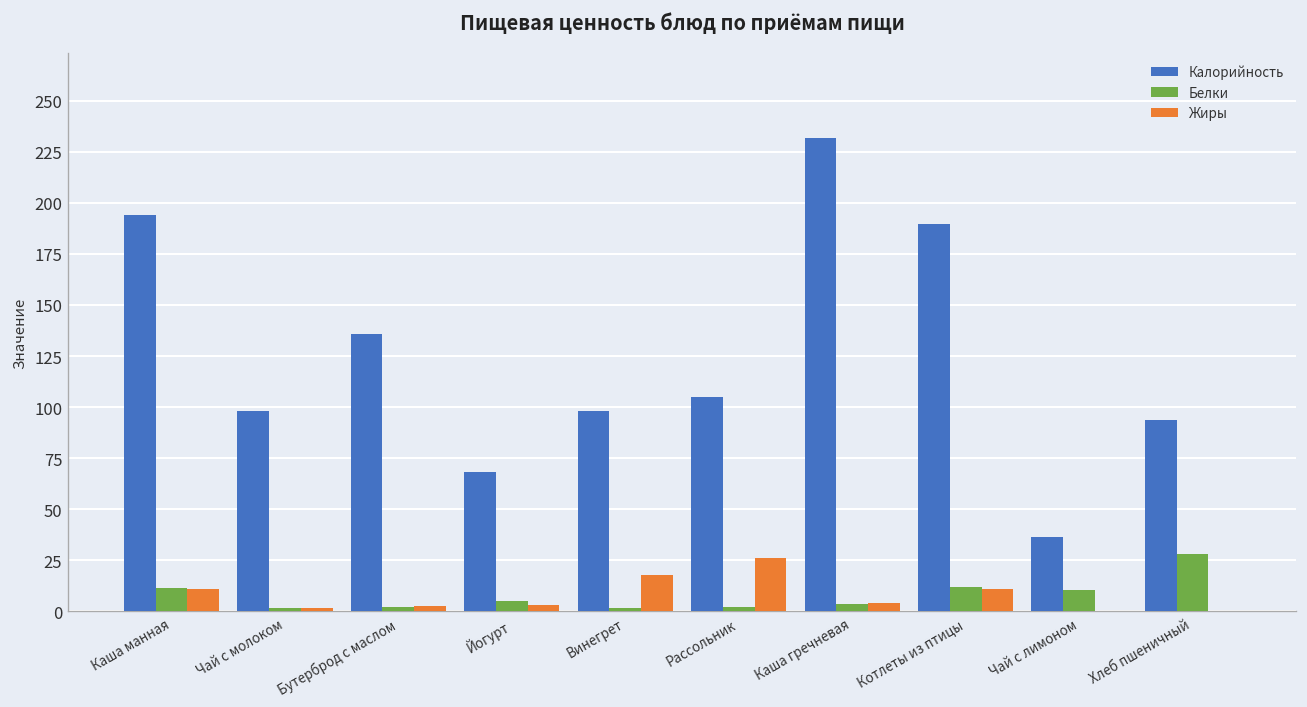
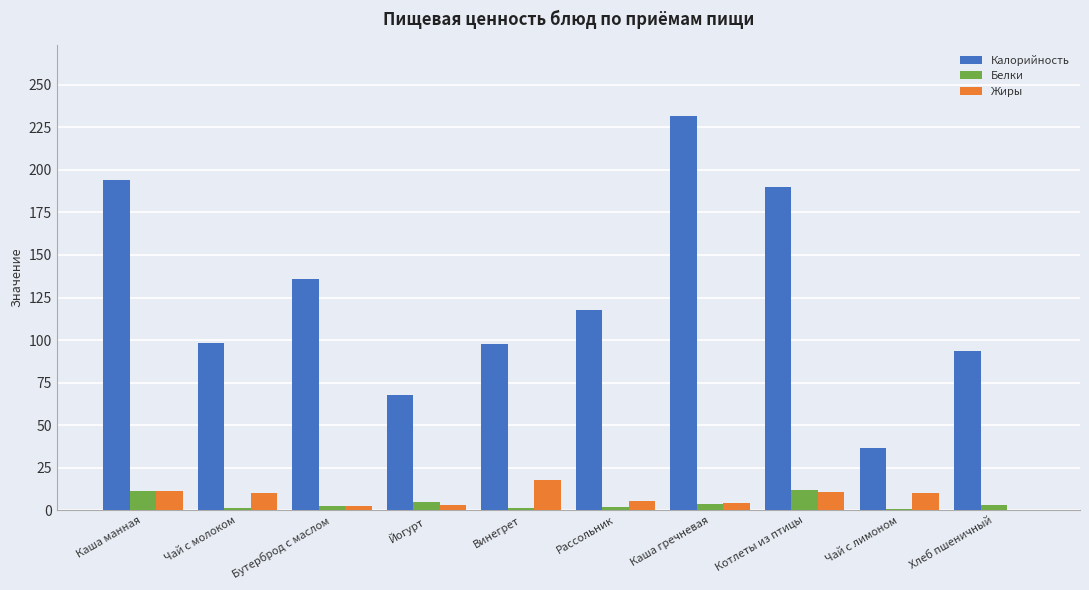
Жиры, Чай с молоком: 2 -> 10
Калорийность, Рассольник: 105 -> 118
Жиры, Рассольник: 26 -> 5
Белки, Чай с лимоном: 10 -> 1
Жиры, Чай с лимоном: 0 -> 10
Белки, Хлеб пшеничный: 28 -> 3
